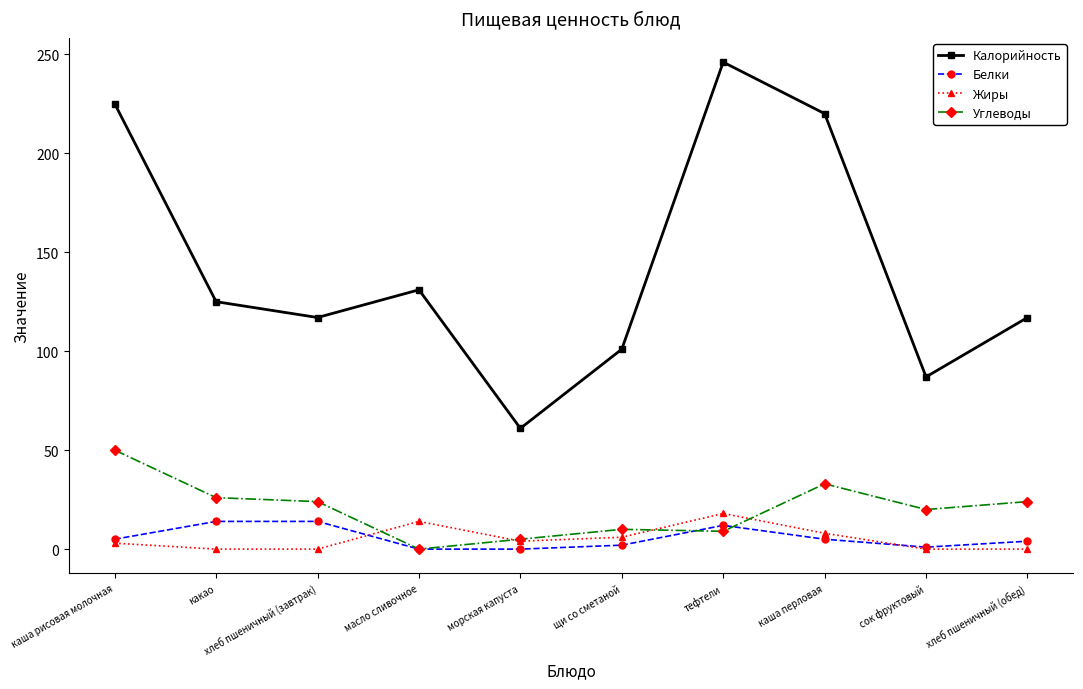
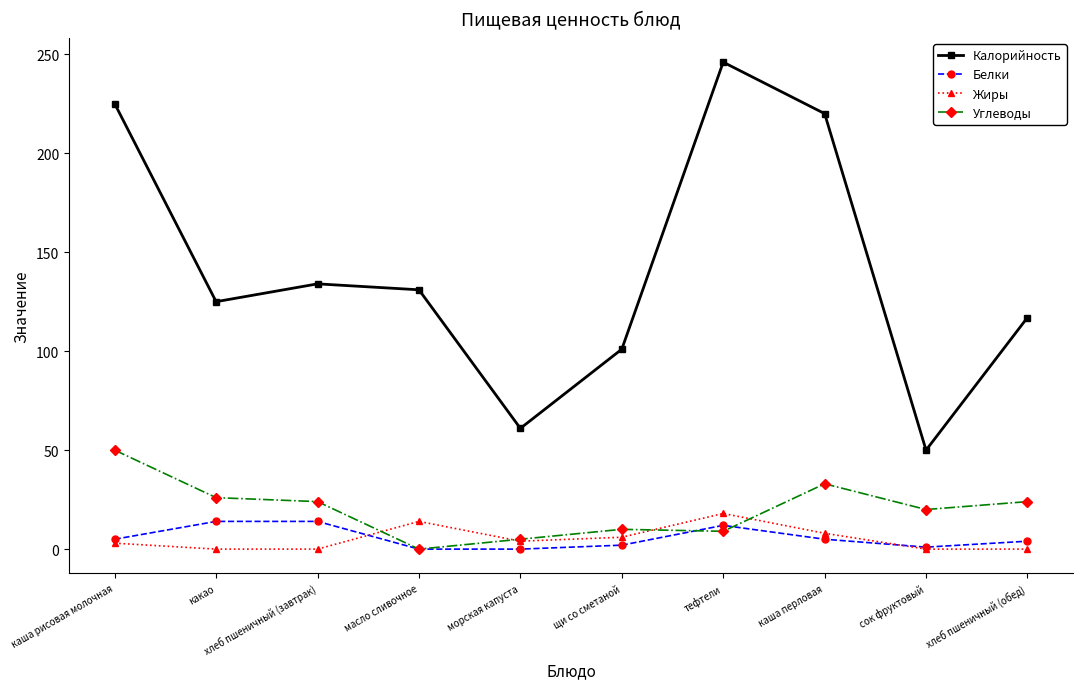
Калорийность, хлеб пшеничный (завтрак): 117 -> 134
Калорийность, сок фруктовый: 87 -> 50
